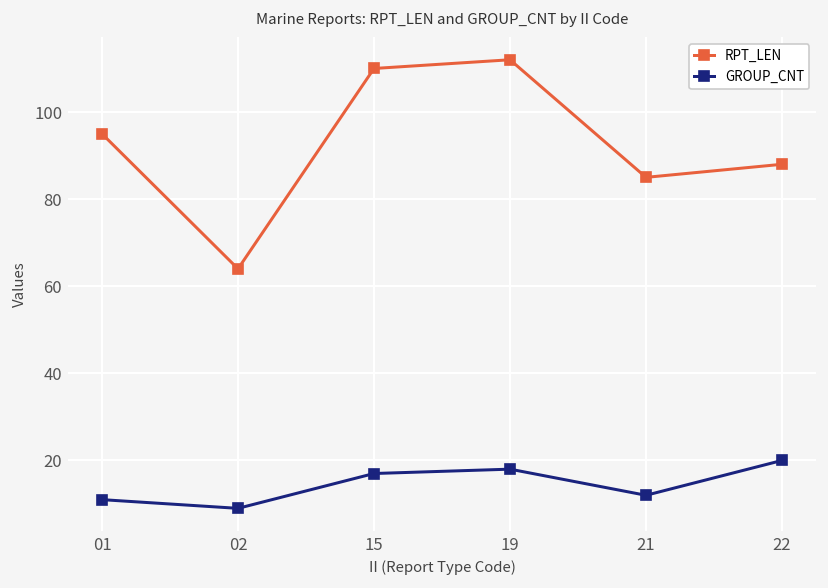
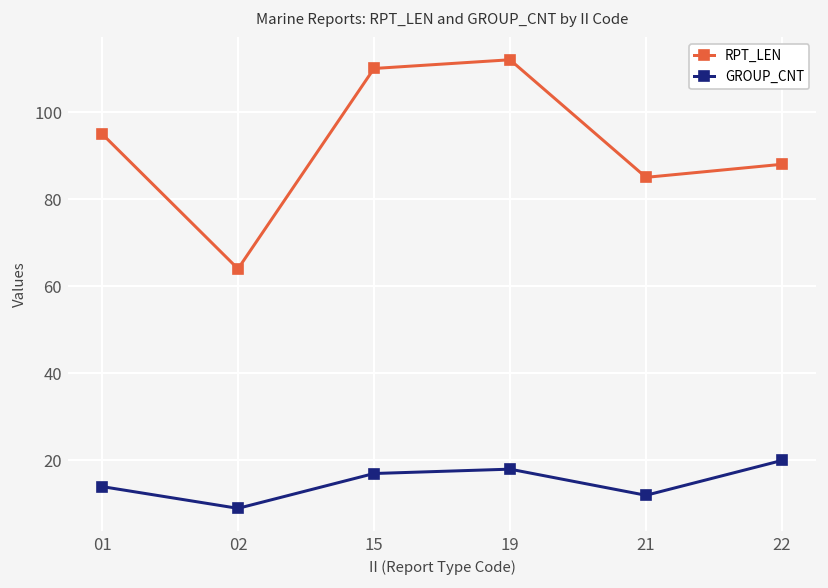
GROUP_CNT, 01: 11 -> 14
